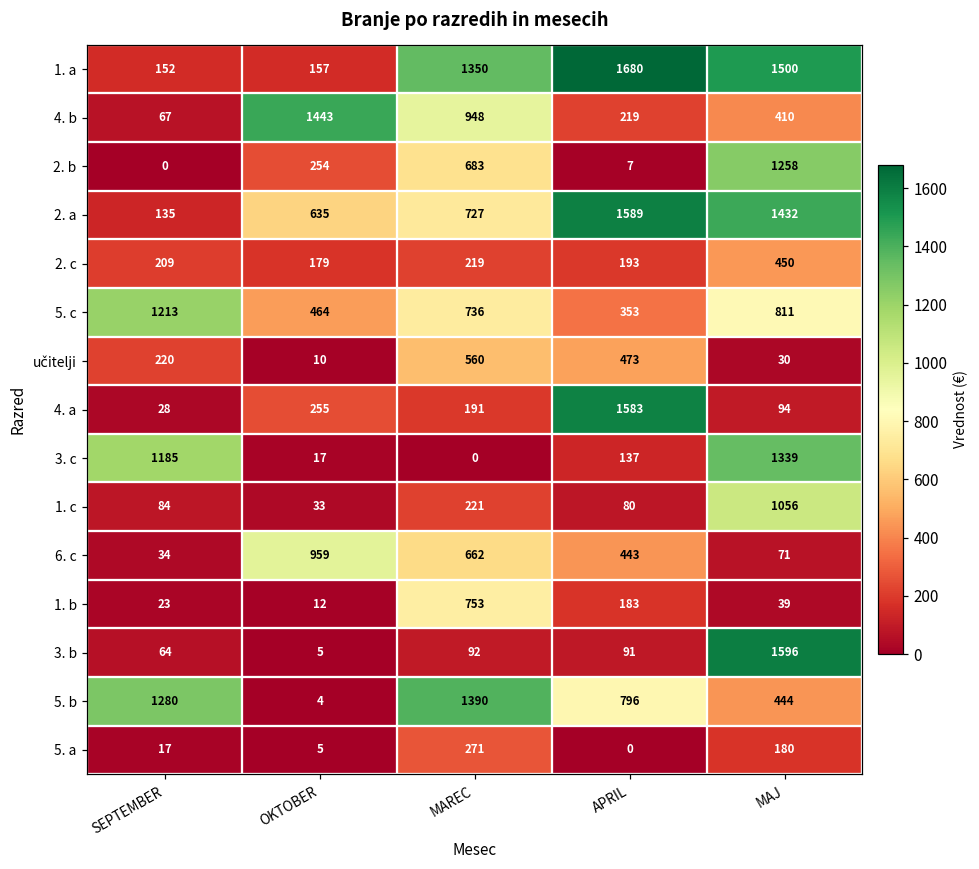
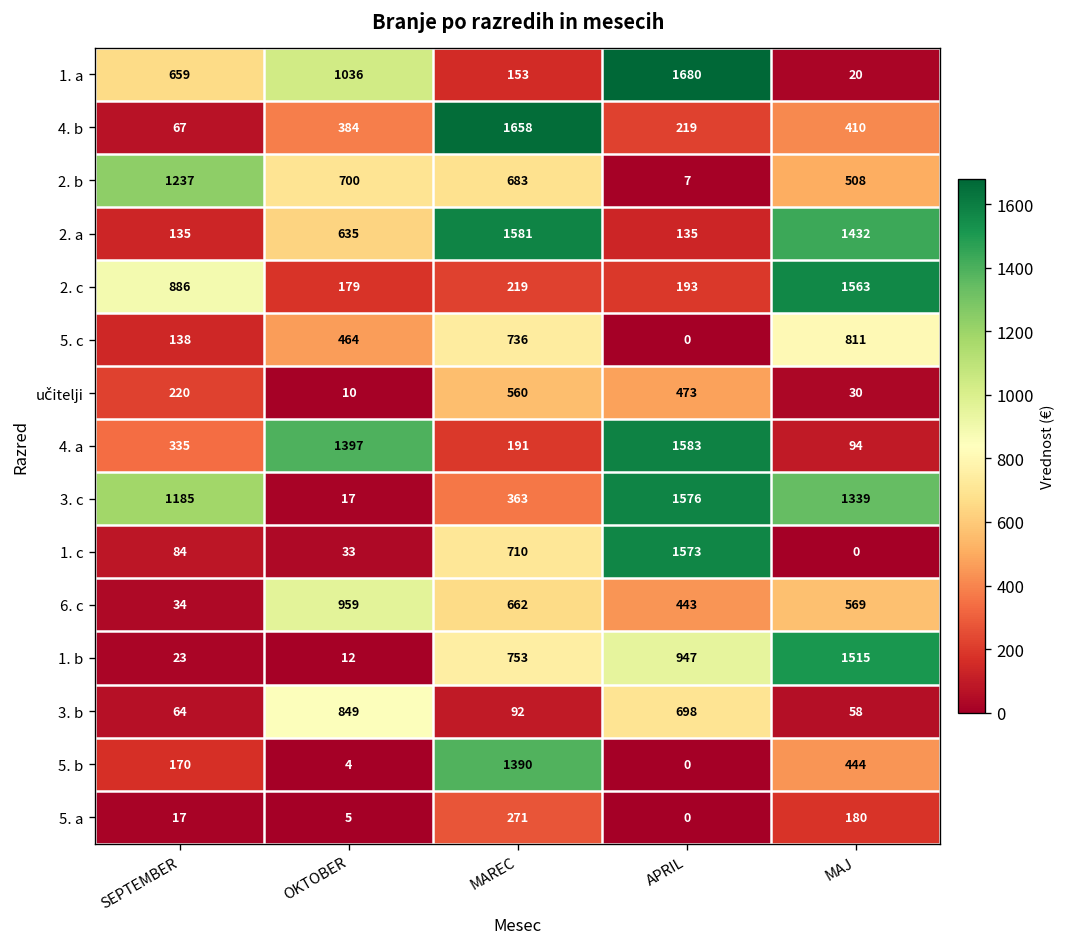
1. a, SEPTEMBER: 152 -> 659
1. a, OKTOBER: 157 -> 1036
1. a, MAREC: 1350 -> 153
1. a, MAJ: 1500 -> 20
4. b, OKTOBER: 1443 -> 384
4. b, MAREC: 948 -> 1658
2. b, SEPTEMBER: 0 -> 1237
2. b, OKTOBER: 254 -> 700
2. b, MAJ: 1258 -> 508
2. a, MAREC: 727 -> 1581
2. a, APRIL: 1589 -> 135
2. c, SEPTEMBER: 209 -> 886
2. c, MAJ: 450 -> 1563
5. c, SEPTEMBER: 1213 -> 138
5. c, APRIL: 353 -> 0
4. a, SEPTEMBER: 28 -> 335
4. a, OKTOBER: 255 -> 1397
3. c, MAREC: 0 -> 363
3. c, APRIL: 137 -> 1576
1. c, MAREC: 221 -> 710
1. c, APRIL: 80 -> 1573
1. c, MAJ: 1056 -> 0
6. c, MAJ: 71 -> 569
1. b, APRIL: 183 -> 947
1. b, MAJ: 39 -> 1515
3. b, OKTOBER: 5 -> 849
3. b, APRIL: 91 -> 698
3. b, MAJ: 1596 -> 58
5. b, SEPTEMBER: 1280 -> 170
5. b, APRIL: 796 -> 0
